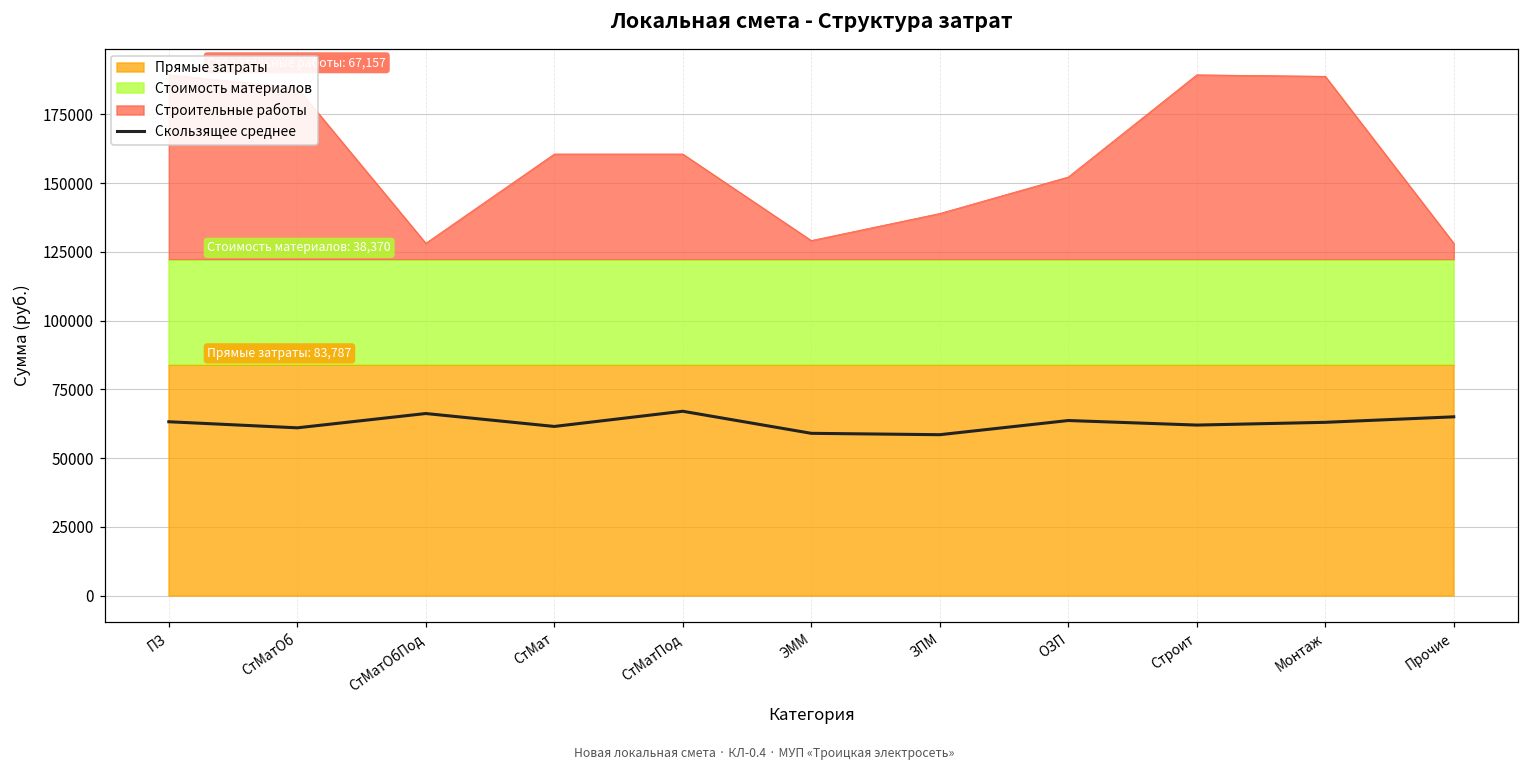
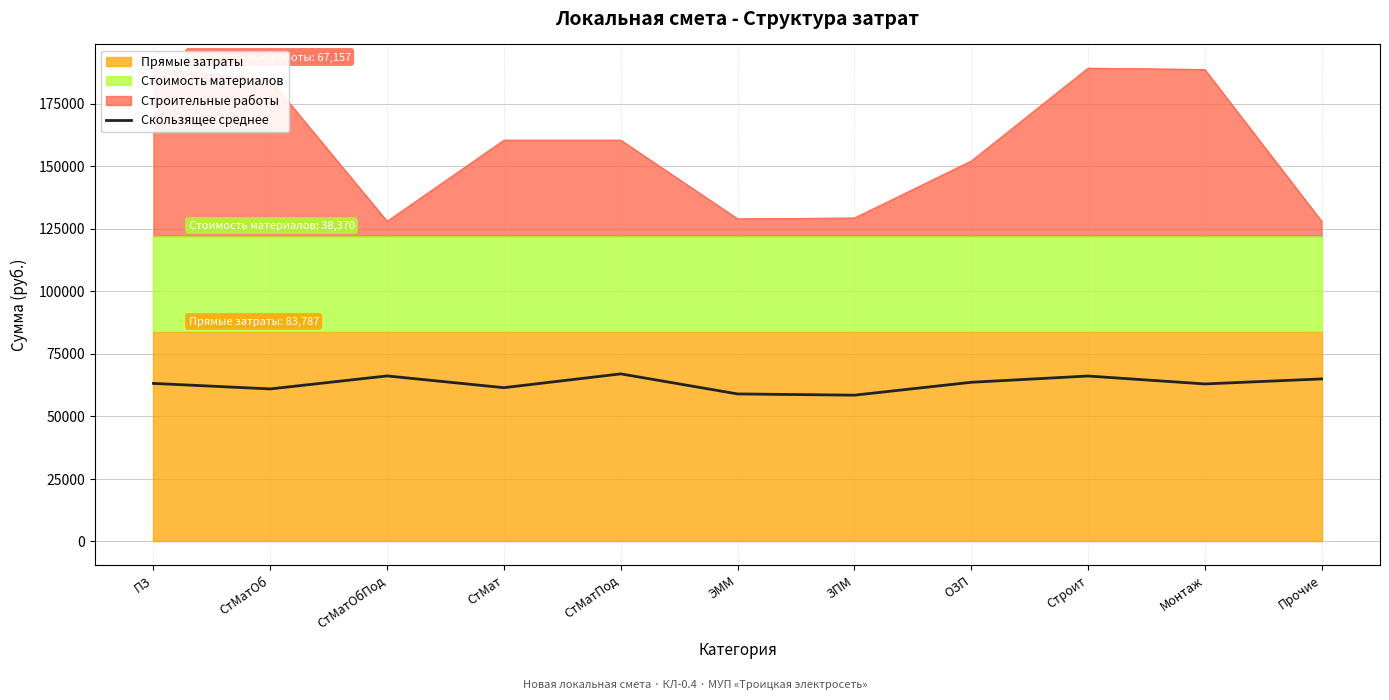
Строительные работы, ЗПМ: 139000 -> 129000
Скользящее среднее, Строит: 62000 -> 66000
